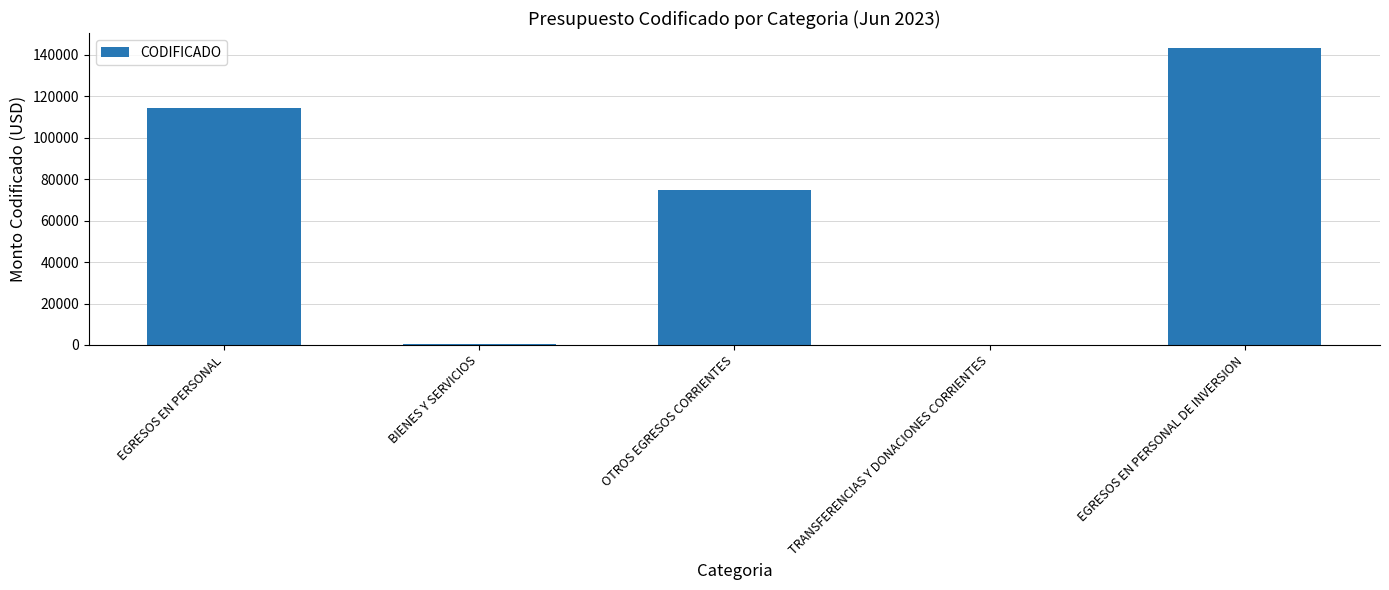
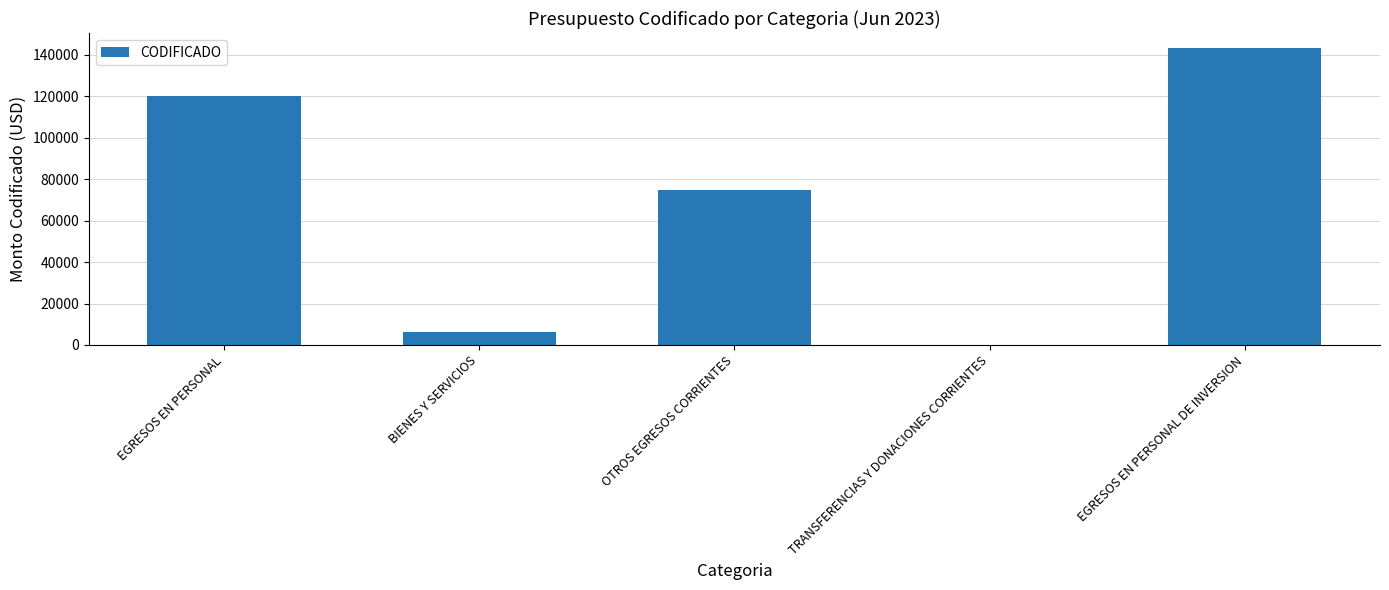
EGRESOS EN PERSONAL: 114000 -> 120000
BIENES Y SERVICIOS: 1000 -> 6000
